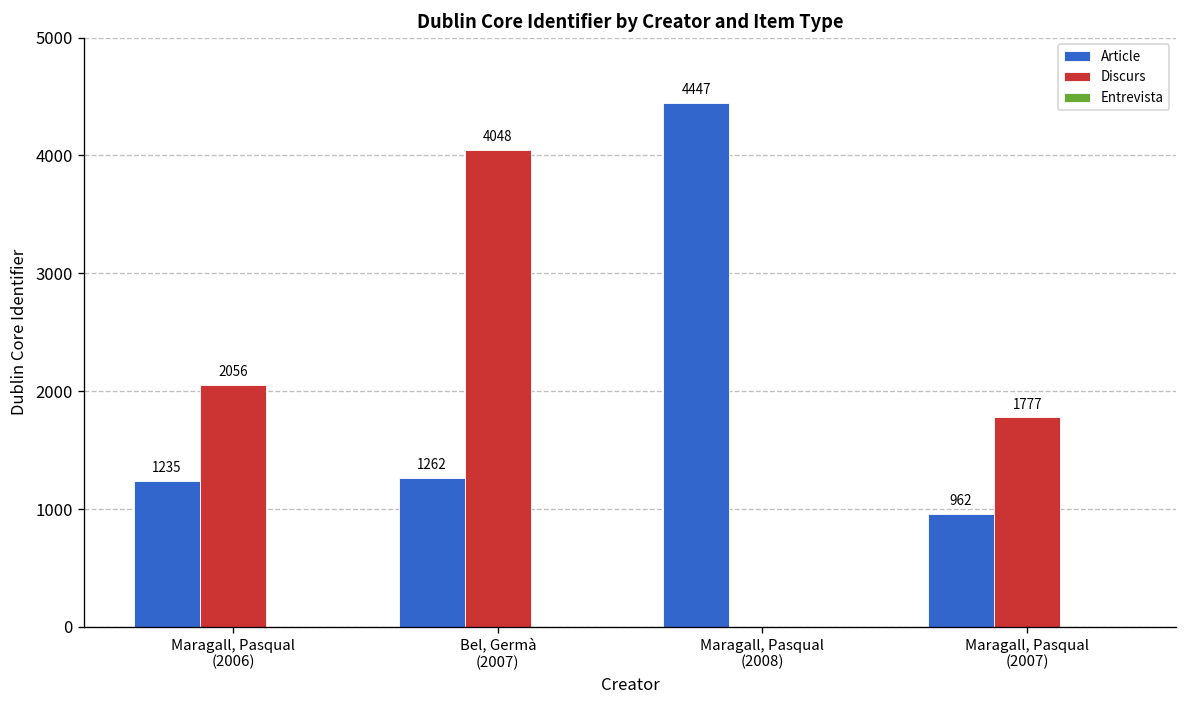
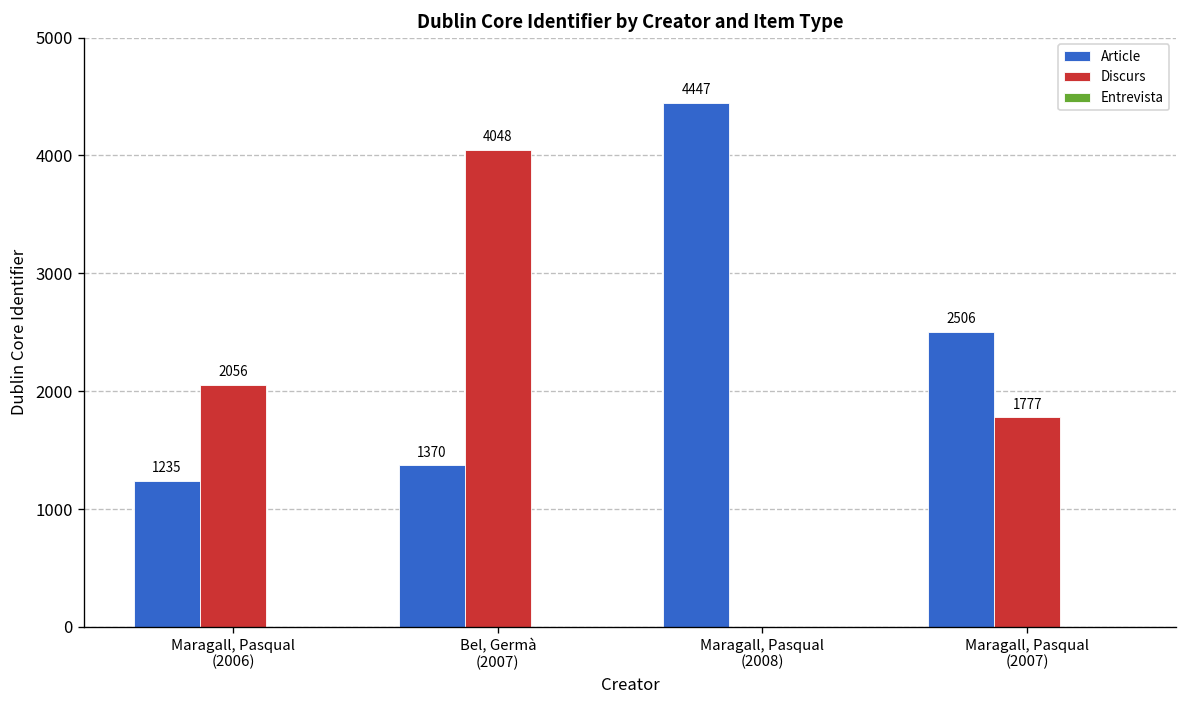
Article, Bel, Germà (2007): 1262 -> 1370
Article, Maragall, Pasqual (2007): 962 -> 2506
